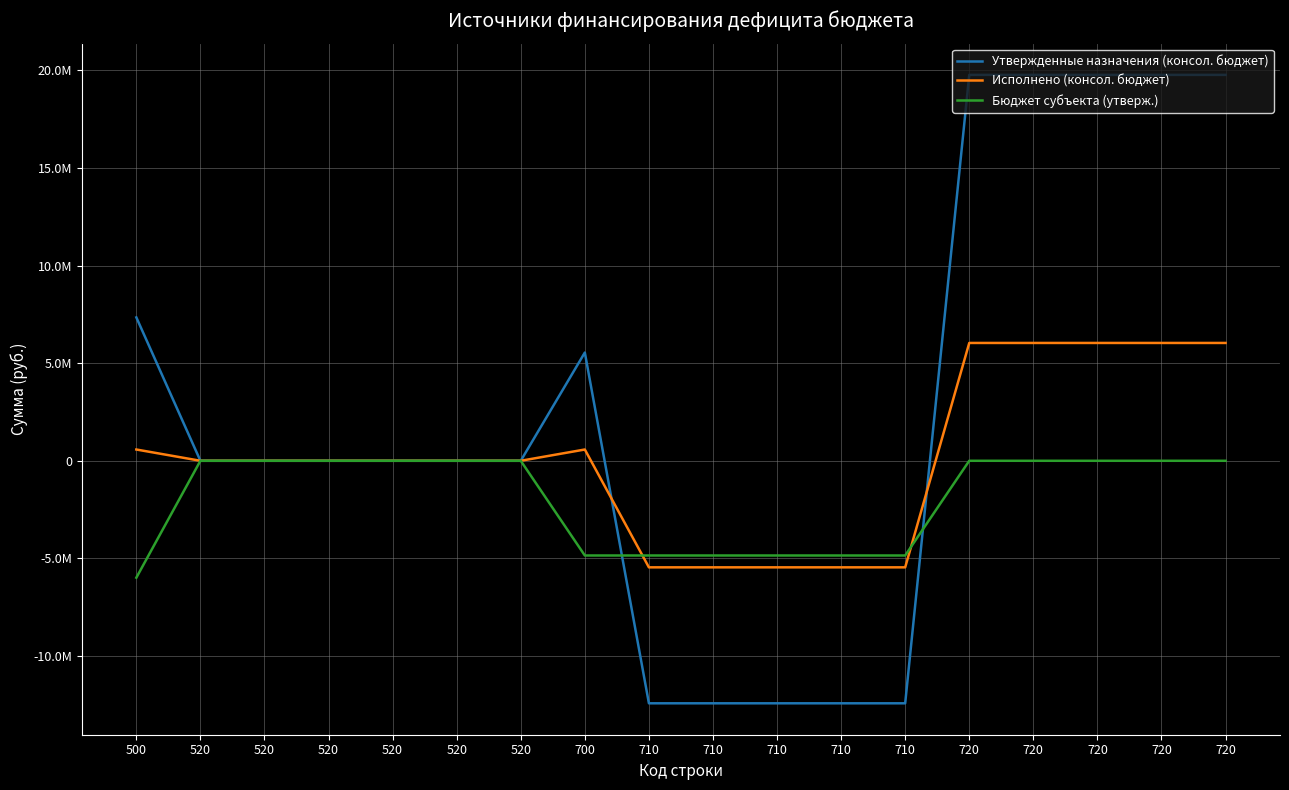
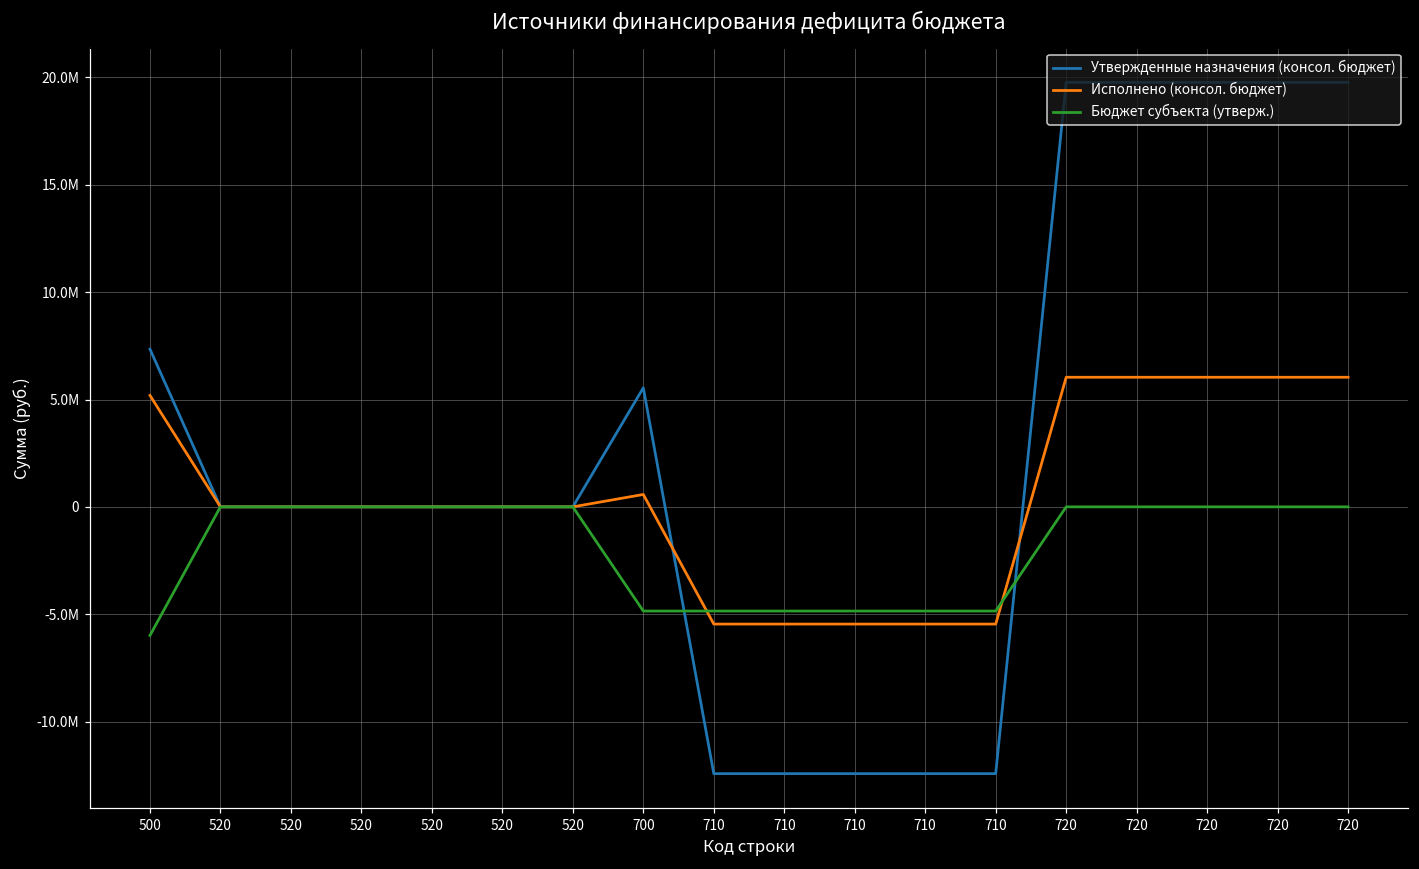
Исполнено (консол. бюджет), 500: 600000 -> 5200000
